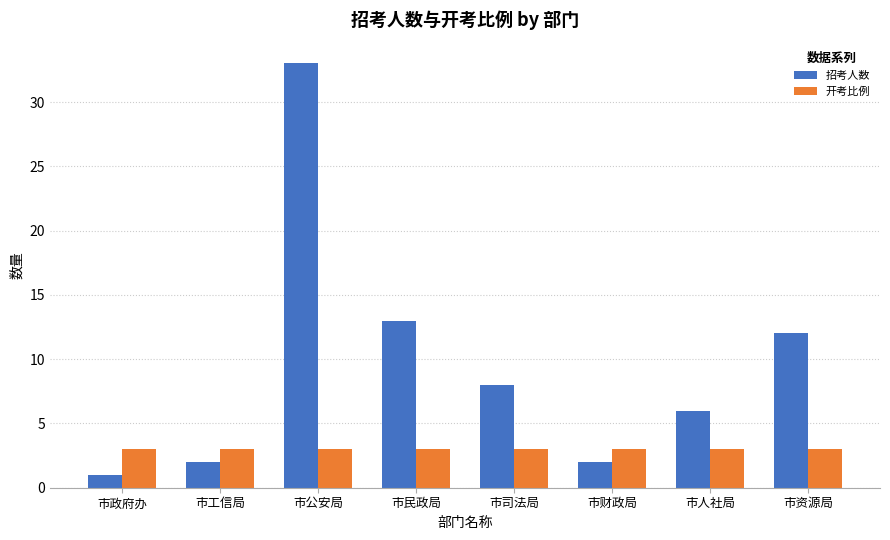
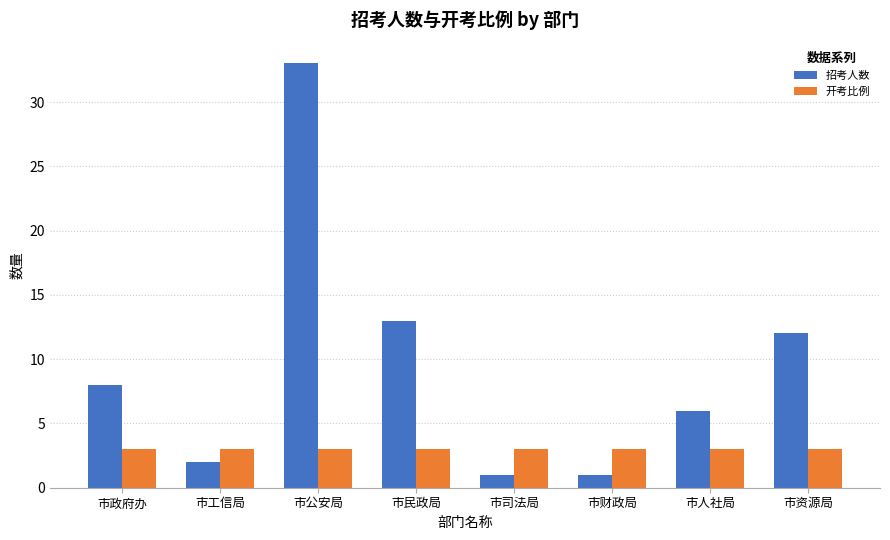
招考人数, 市政府办: 1 -> 8
招考人数, 市司法局: 8 -> 1
招考人数, 市财政局: 2 -> 1
